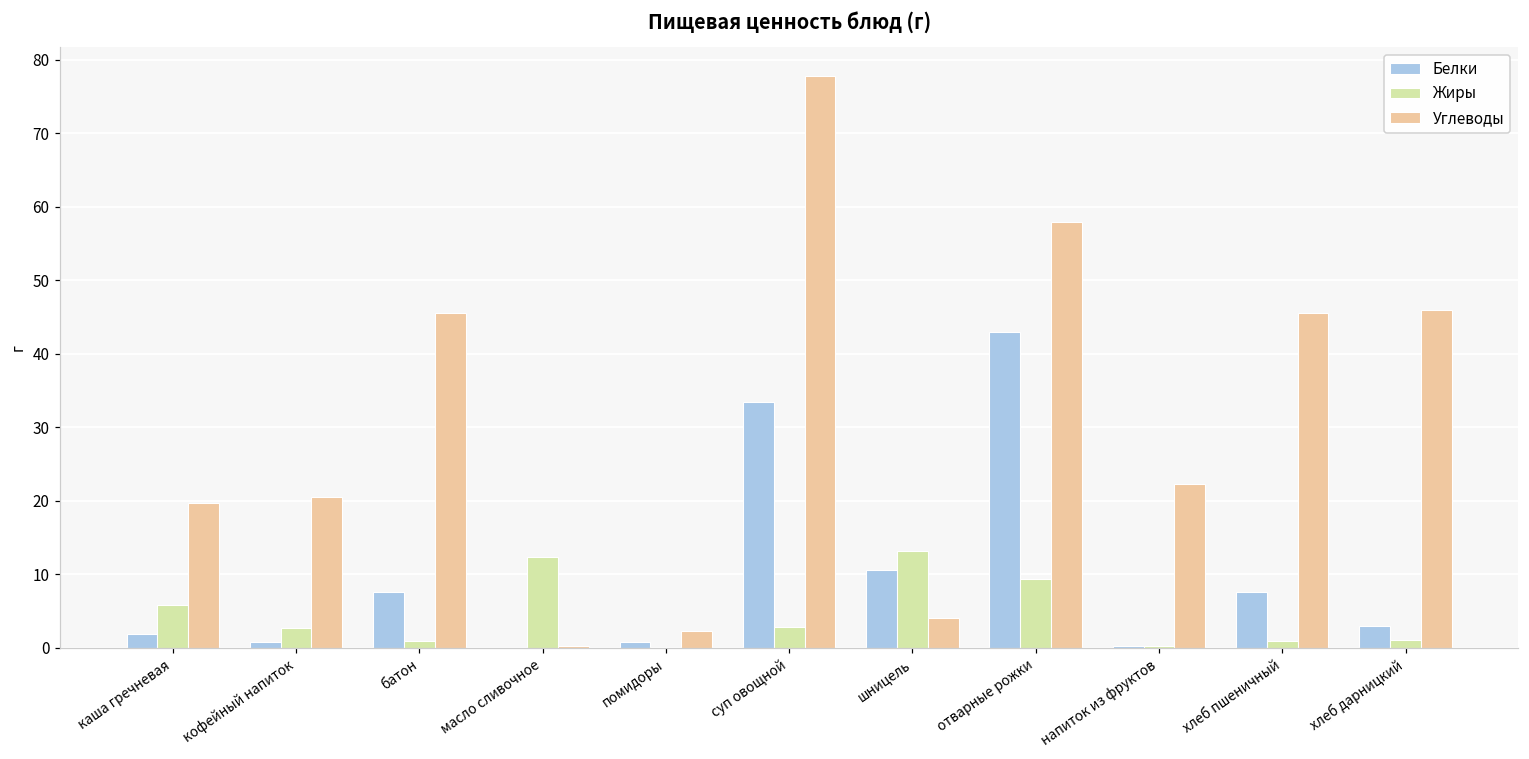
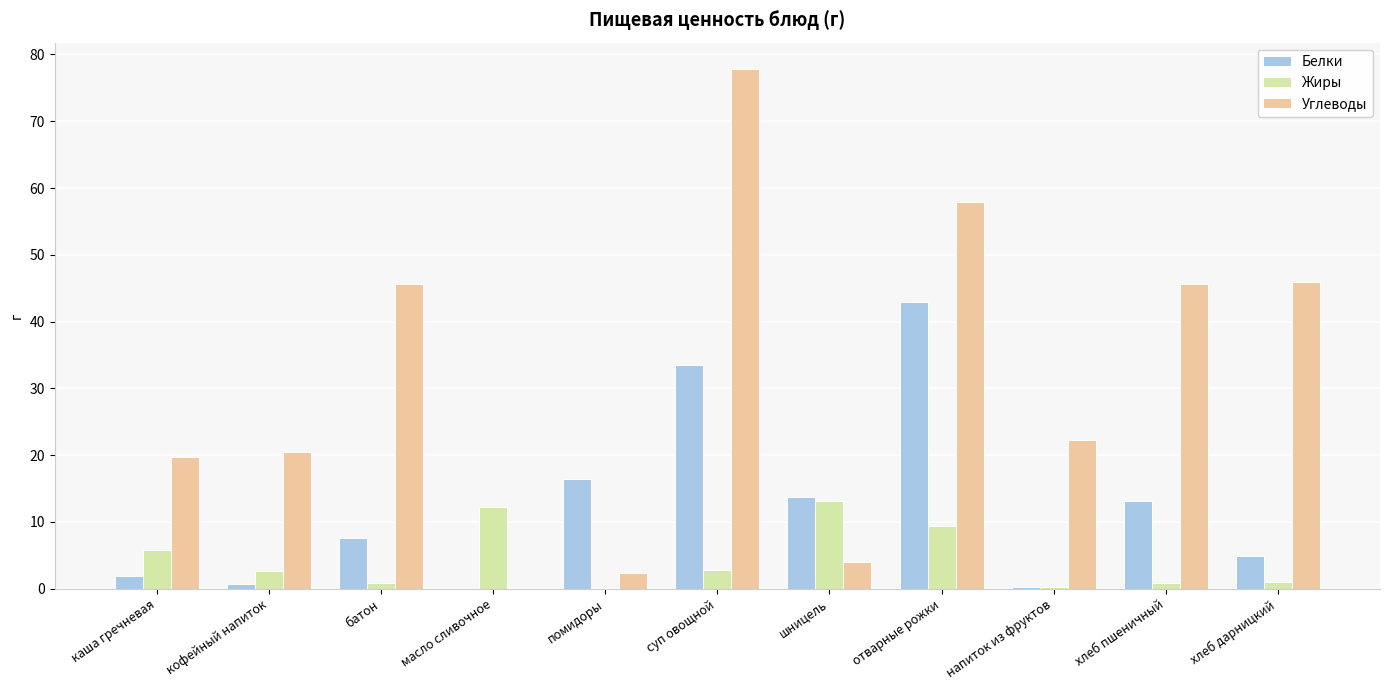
Белки, помидоры: 1 -> 17
Белки, шницель: 11 -> 14
Белки, хлеб пшеничный: 8 -> 13
Белки, хлеб дарницкий: 3 -> 5
